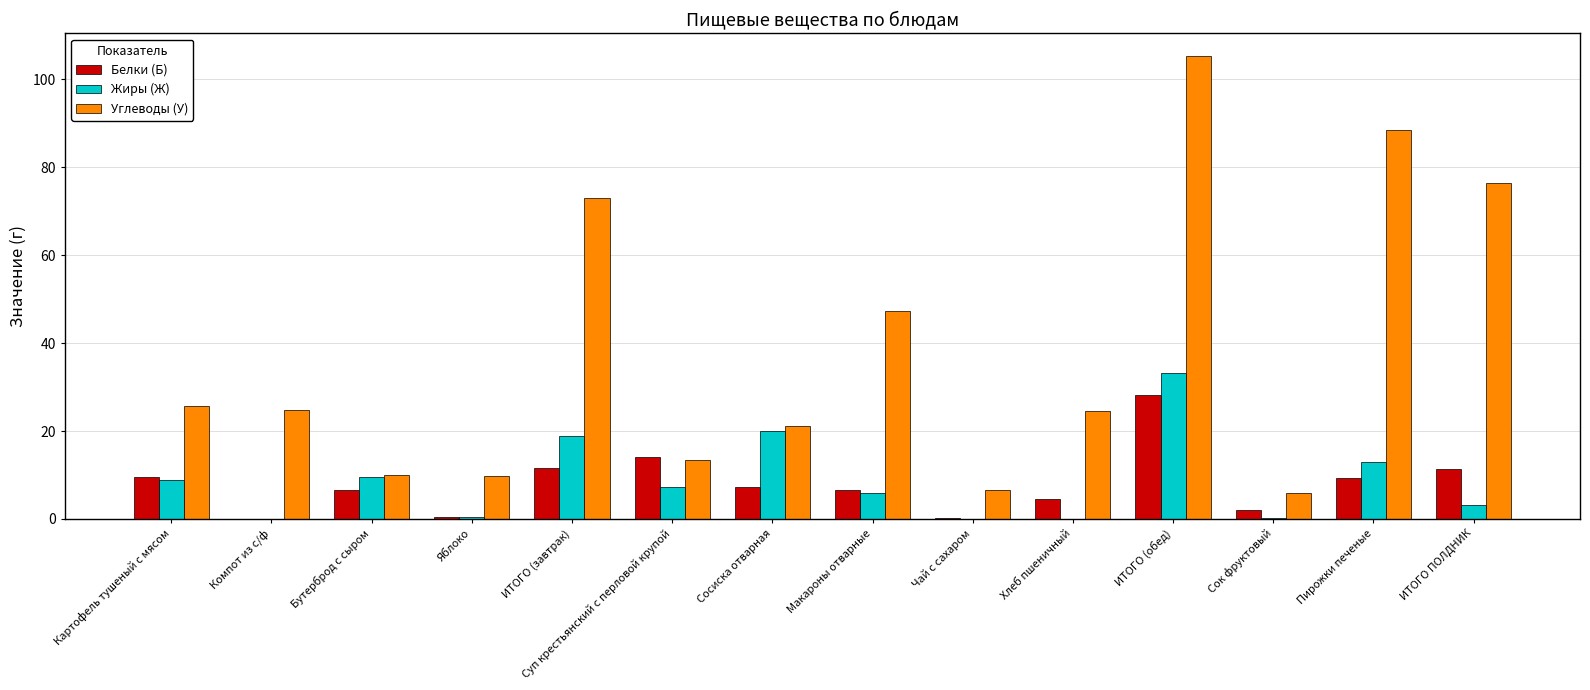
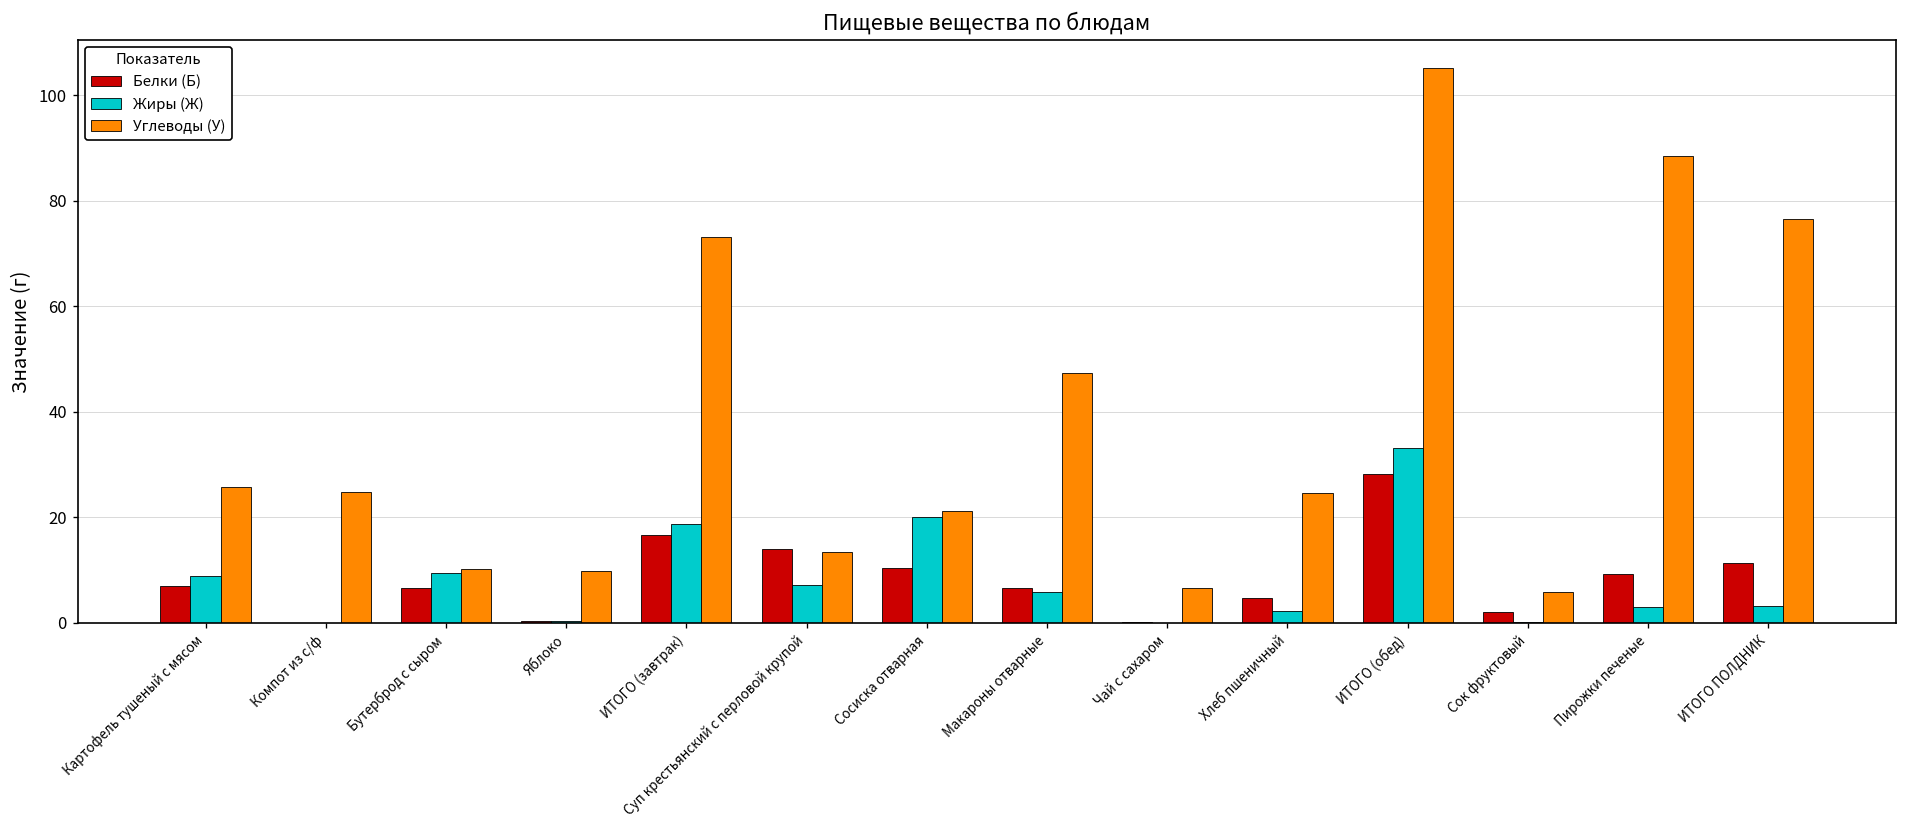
Белки (Б), Картофель тушеный с мясом: 10 -> 7
Белки (Б), ИТОГО (завтрак): 12 -> 17
Белки (Б), Сосиска отварная: 7 -> 10
Жиры (Ж), Хлеб пшеничный: 0 -> 2
Жиры (Ж), Пирожки печеные: 13 -> 3
